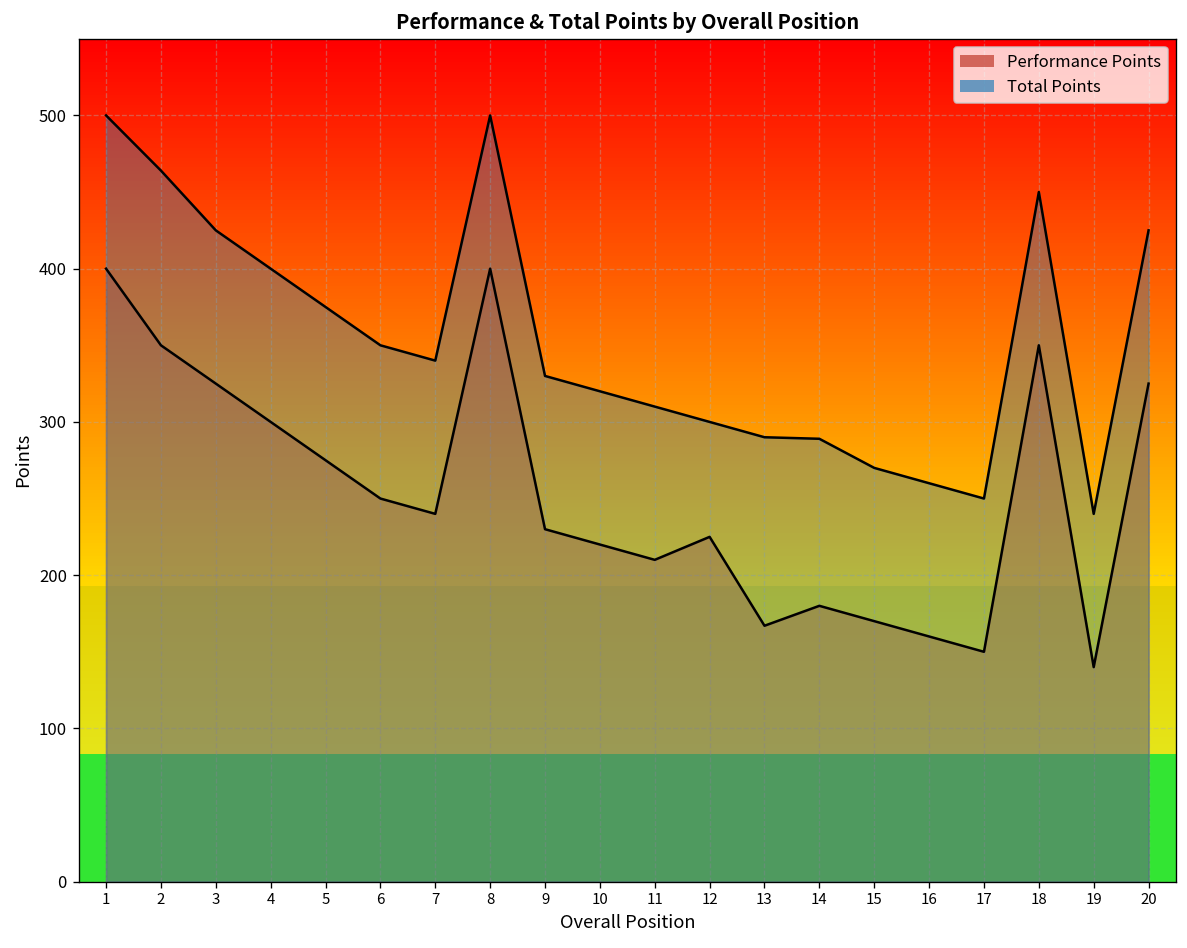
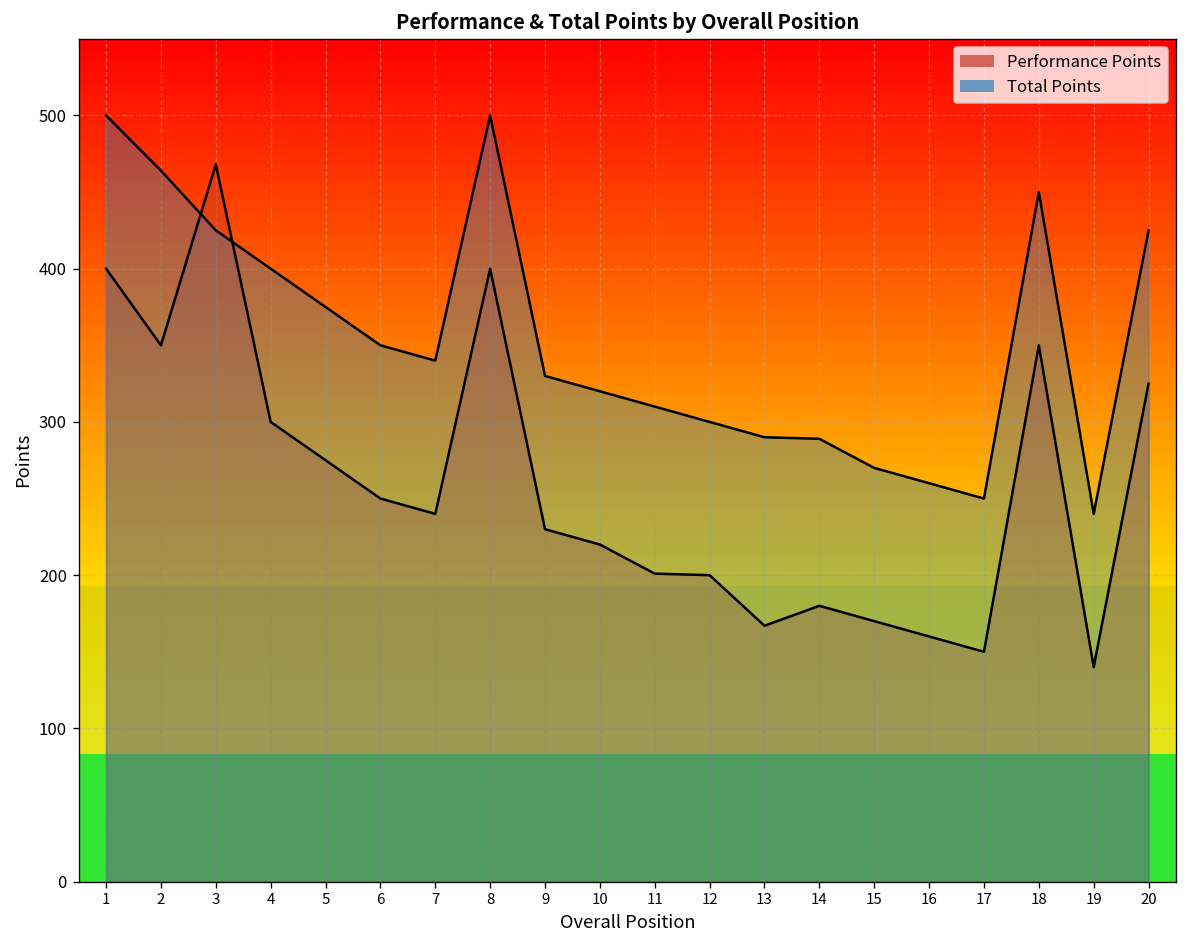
Performance Points, 3: 325 -> 468
Performance Points, 11: 210 -> 201
Performance Points, 12: 225 -> 200
